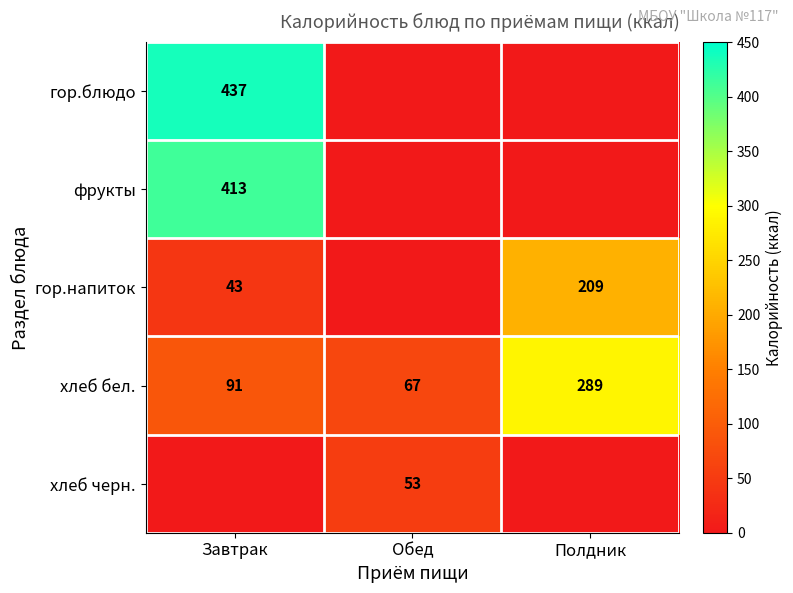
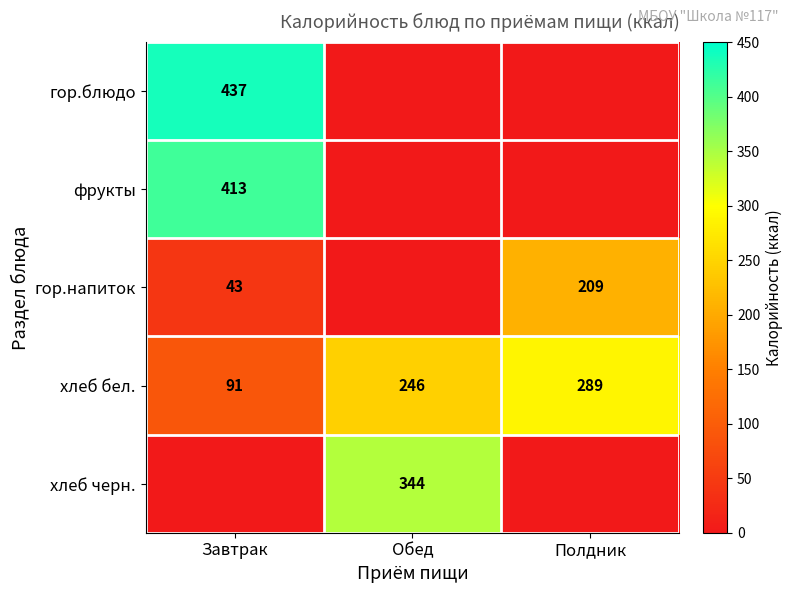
хлеб бел., Обед: 67 -> 246
хлеб черн., Обед: 53 -> 344
